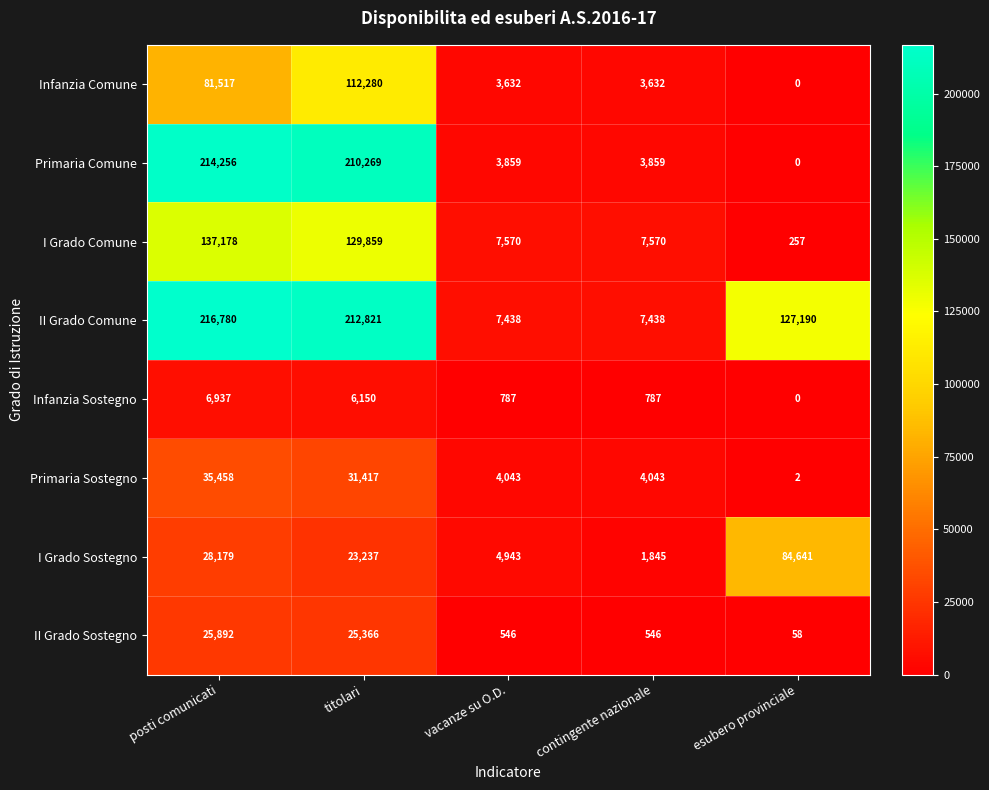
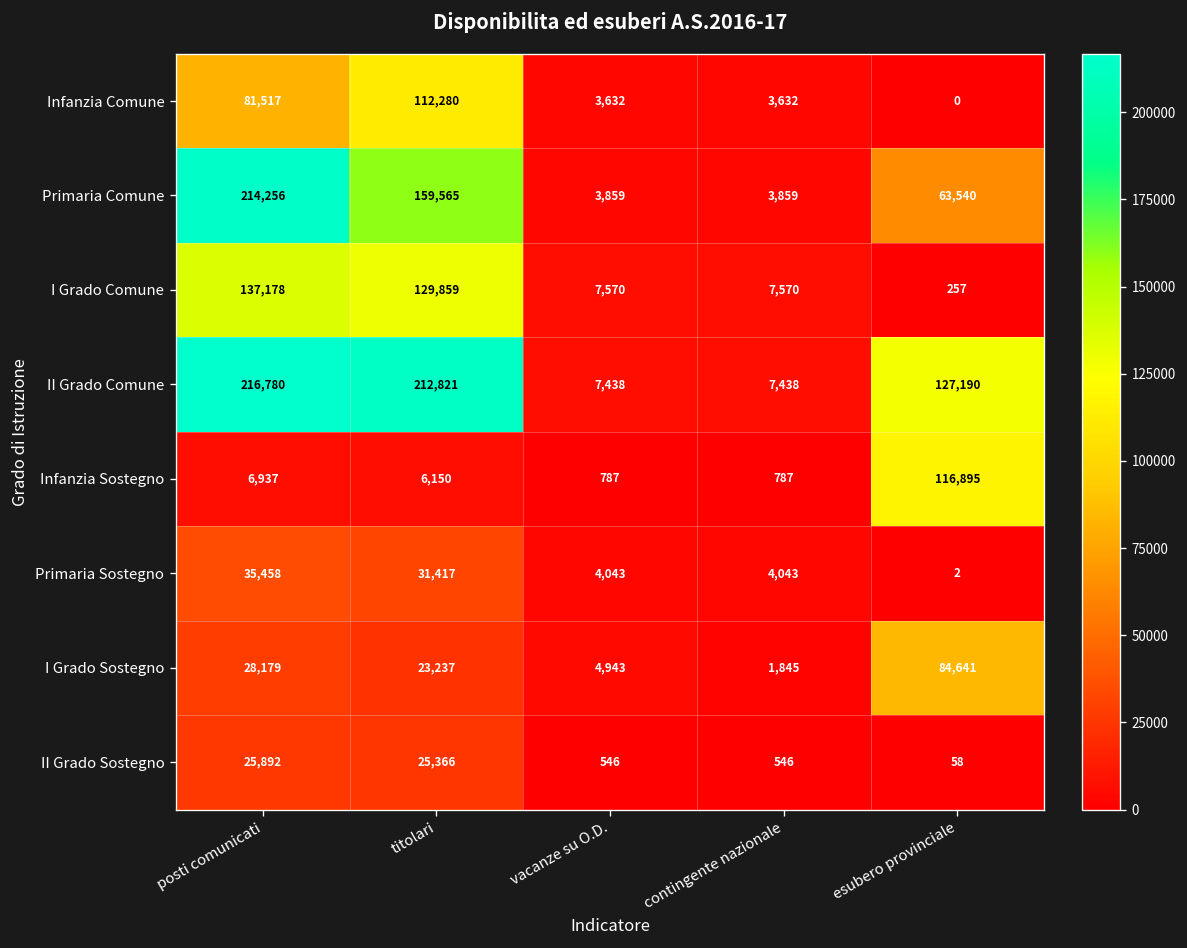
Primaria Comune, titolari: 210,269 -> 159,565
Primaria Comune, esubero provinciale: 0 -> 63,540
Infanzia Sostegno, esubero provinciale: 0 -> 116,895
